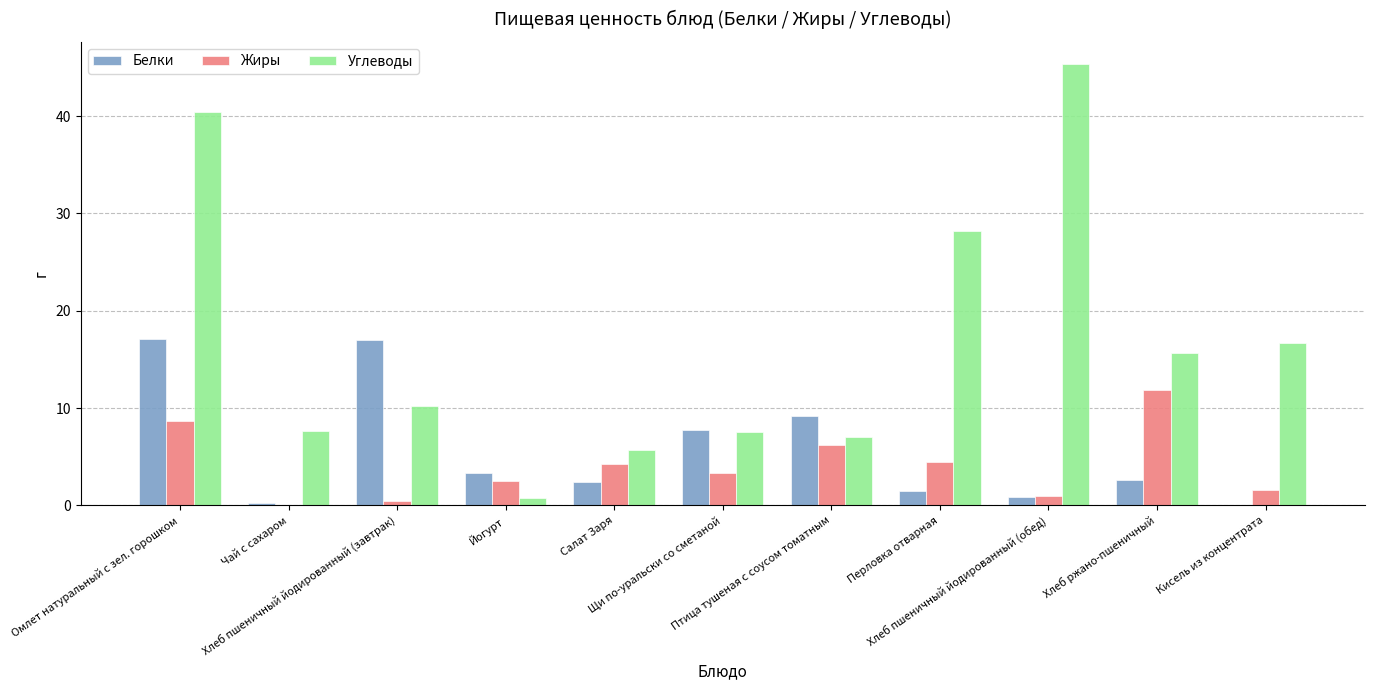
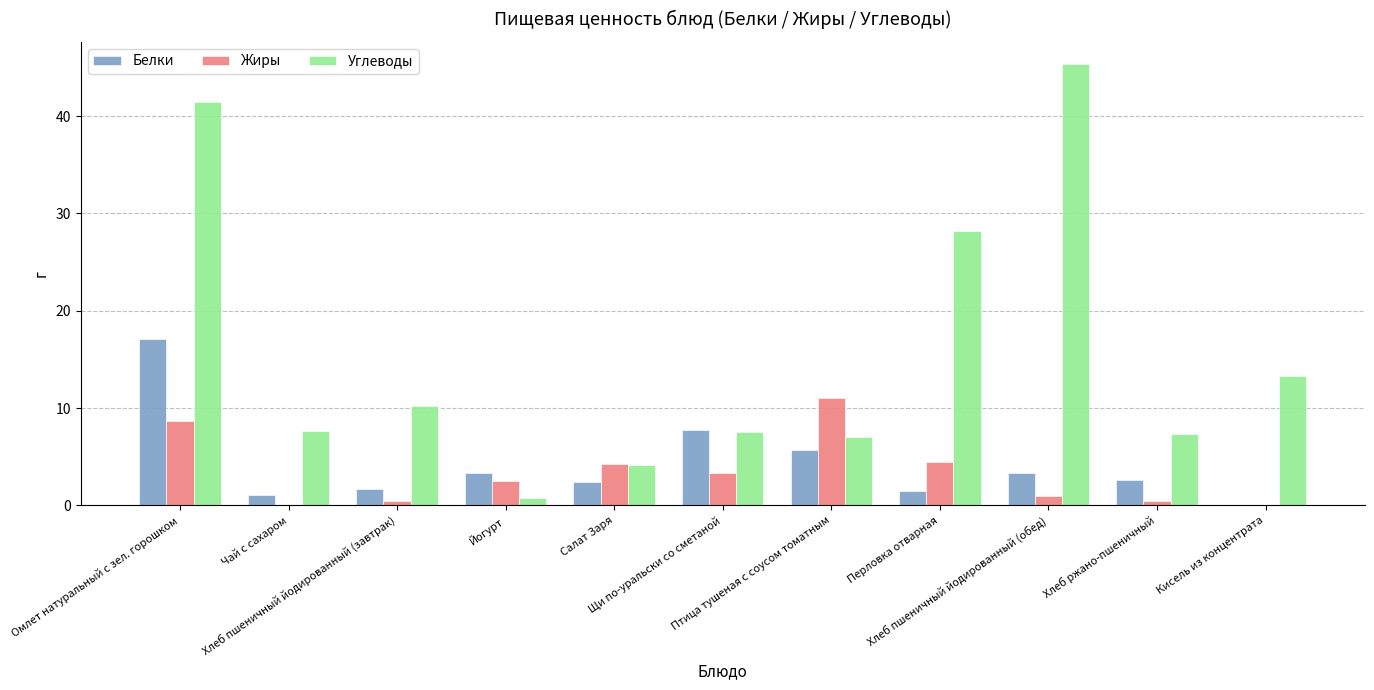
Углеводы, Омлет натуральный с зел. горошком: 40 -> 41
Белки, Чай с сахаром: 0 -> 1
Белки, Хлеб пшеничный йодированный (завтрак): 17 -> 2
Углеводы, Салат Заря: 6 -> 4
Белки, Птица тушеная с соусом томатным: 9 -> 6
Жиры, Птица тушеная с соусом томатным: 6 -> 11
Белки, Хлеб пшеничный йодированный (обед): 1 -> 3
Жиры, Хлеб ржано-пшеничный: 12 -> 1
Углеводы, Хлеб ржано-пшеничный: 16 -> 7
Жиры, Кисель из концентрата: 2 -> 0
Углеводы, Кисель из концентрата: 17 -> 13
